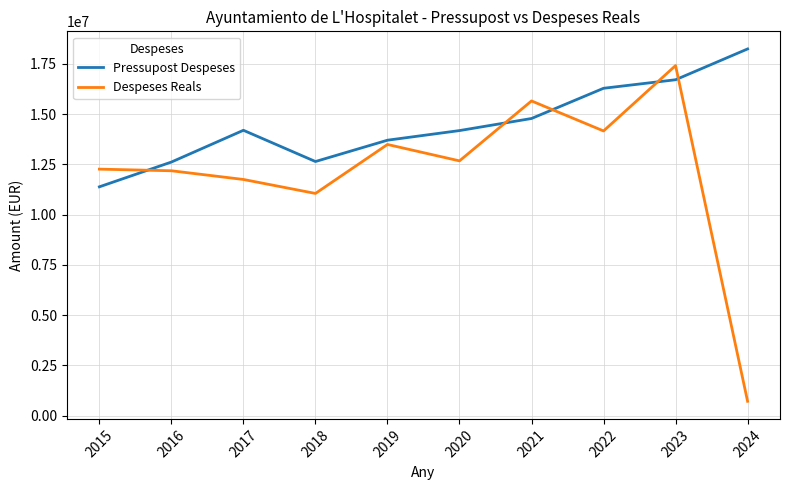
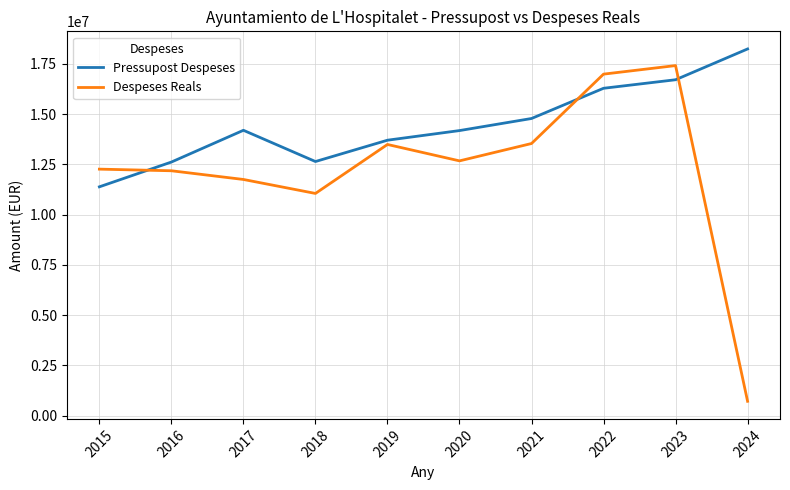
Despeses Reals, 2021: 15700000 -> 13500000
Despeses Reals, 2022: 14200000 -> 17000000
